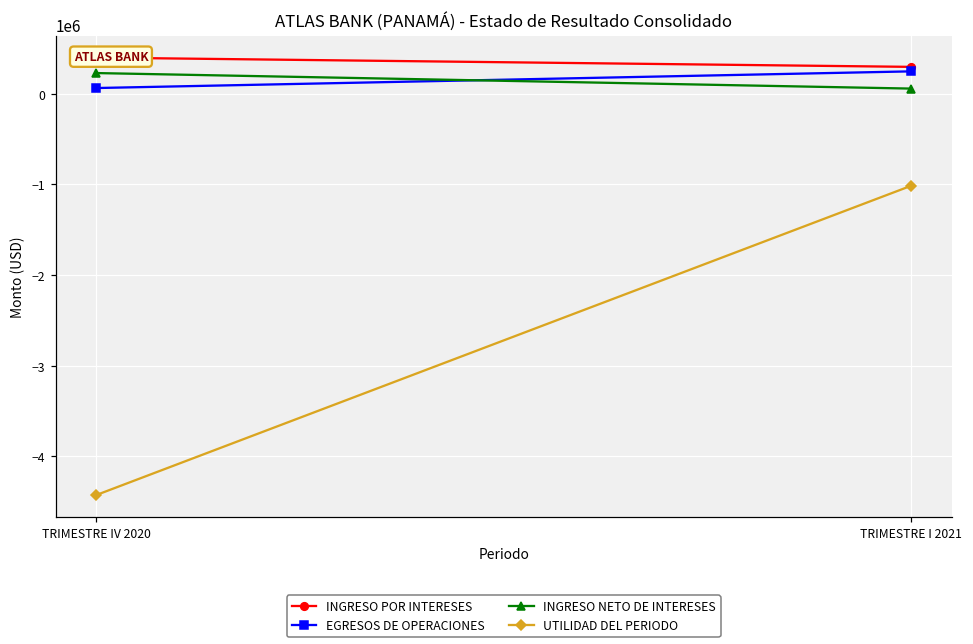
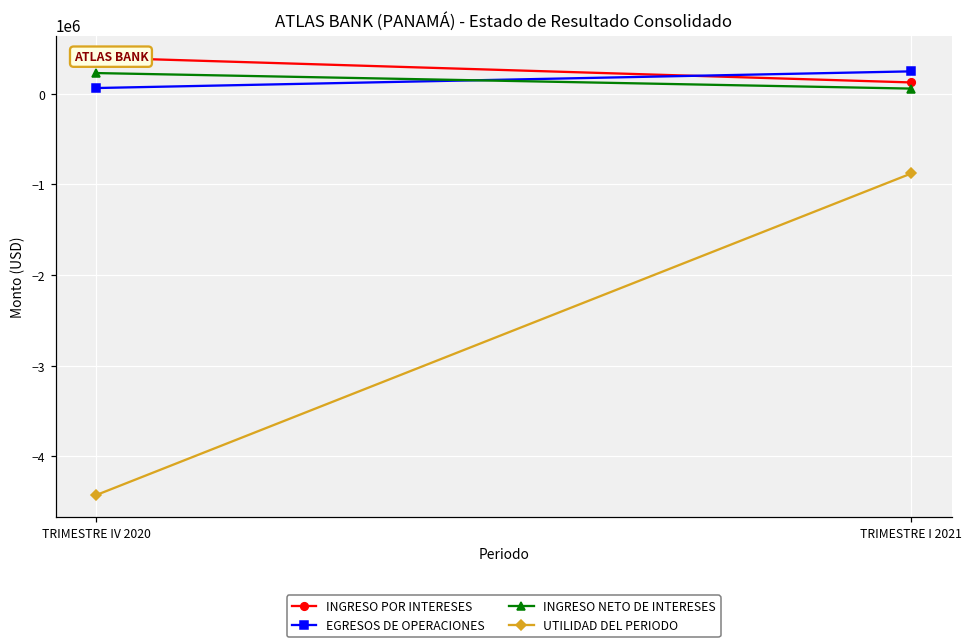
INGRESO POR INTERESES, TRIMESTRE I 2021: 300000 -> 100000
UTILIDAD DEL PERIODO, TRIMESTRE I 2021: -1000000 -> -900000
